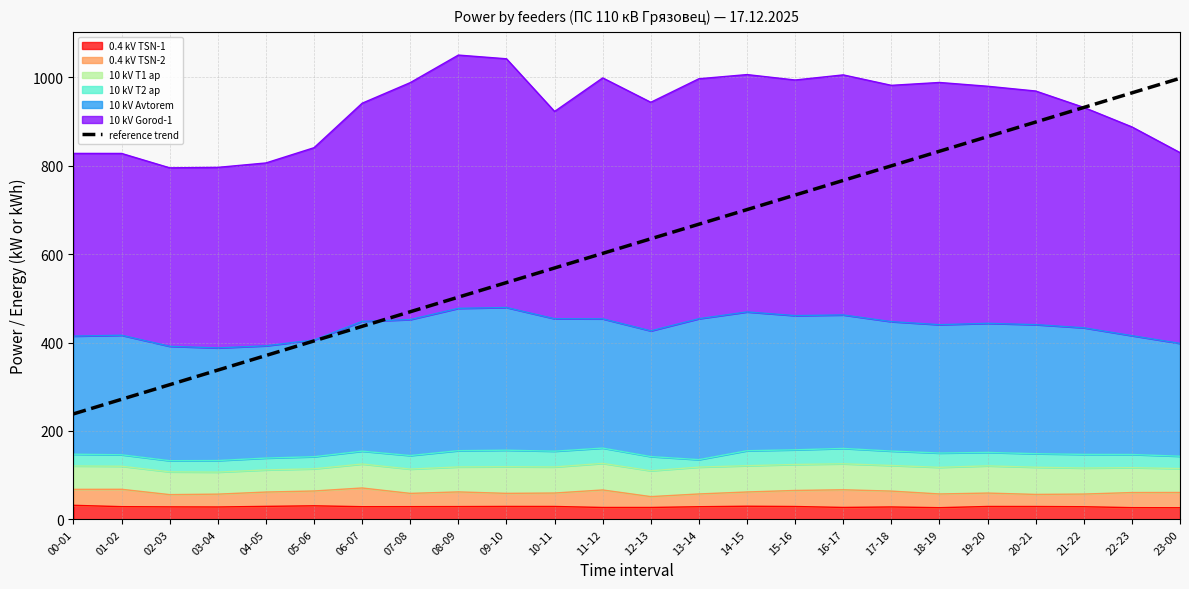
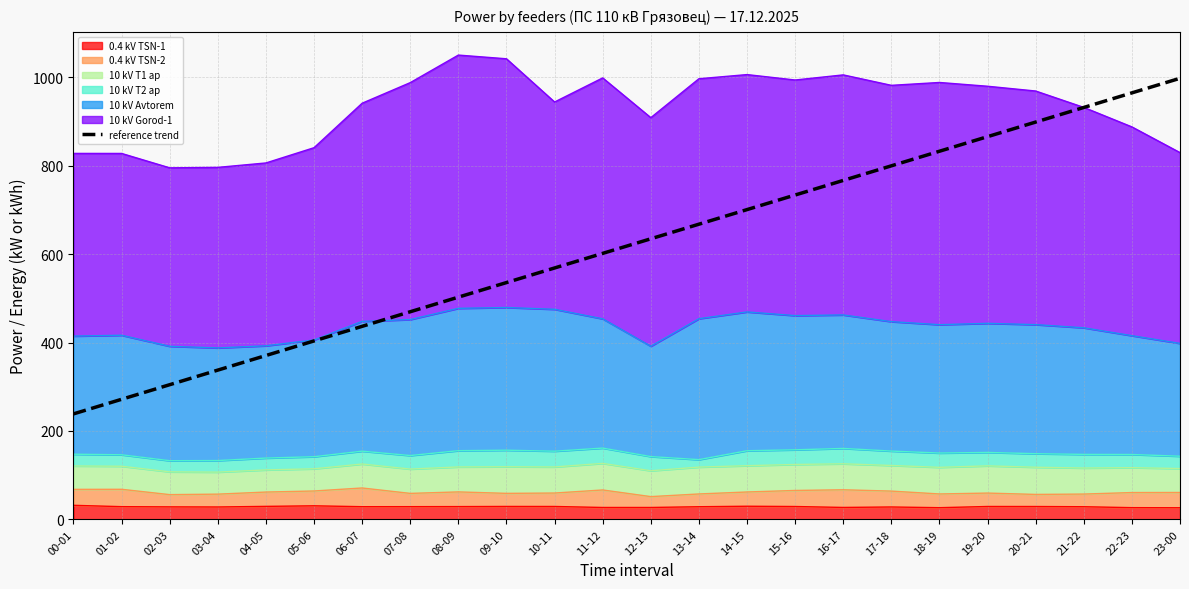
10 kV Avtorem, 10-11: 300 -> 320
10 kV Avtorem, 12-13: 280 -> 250
